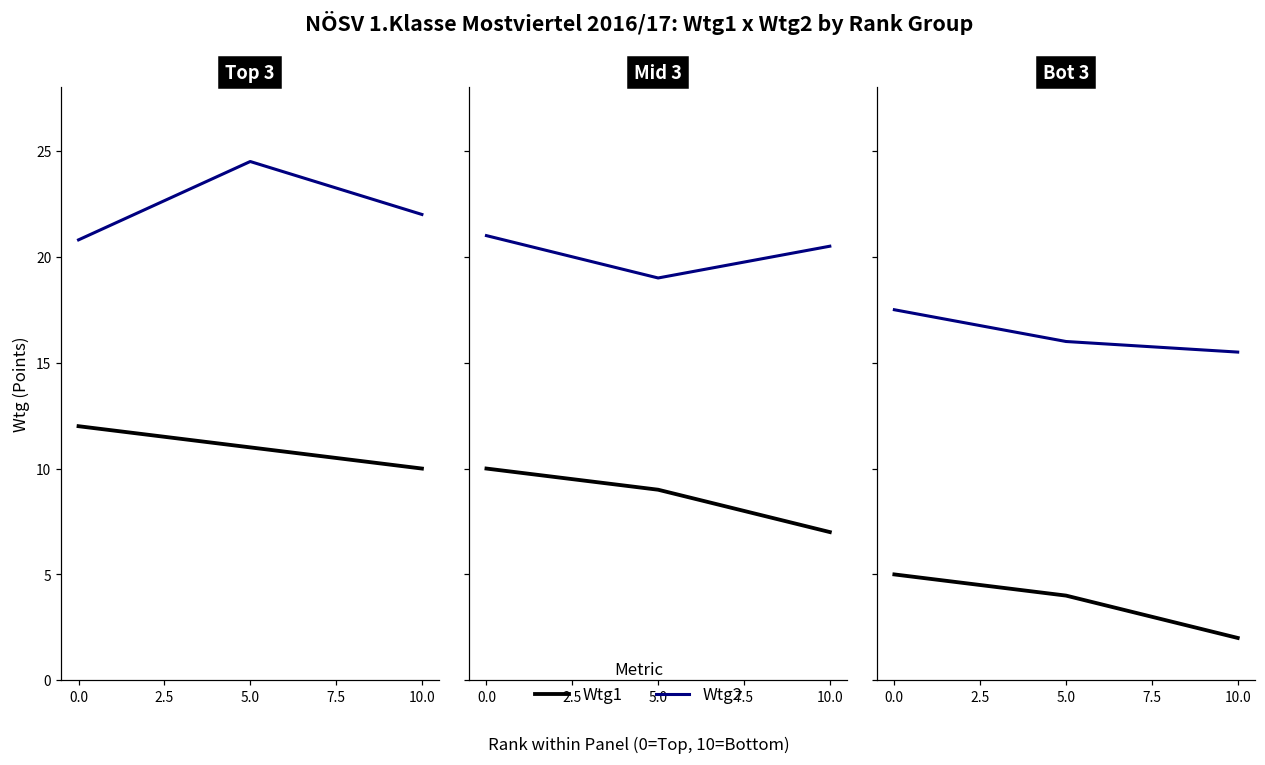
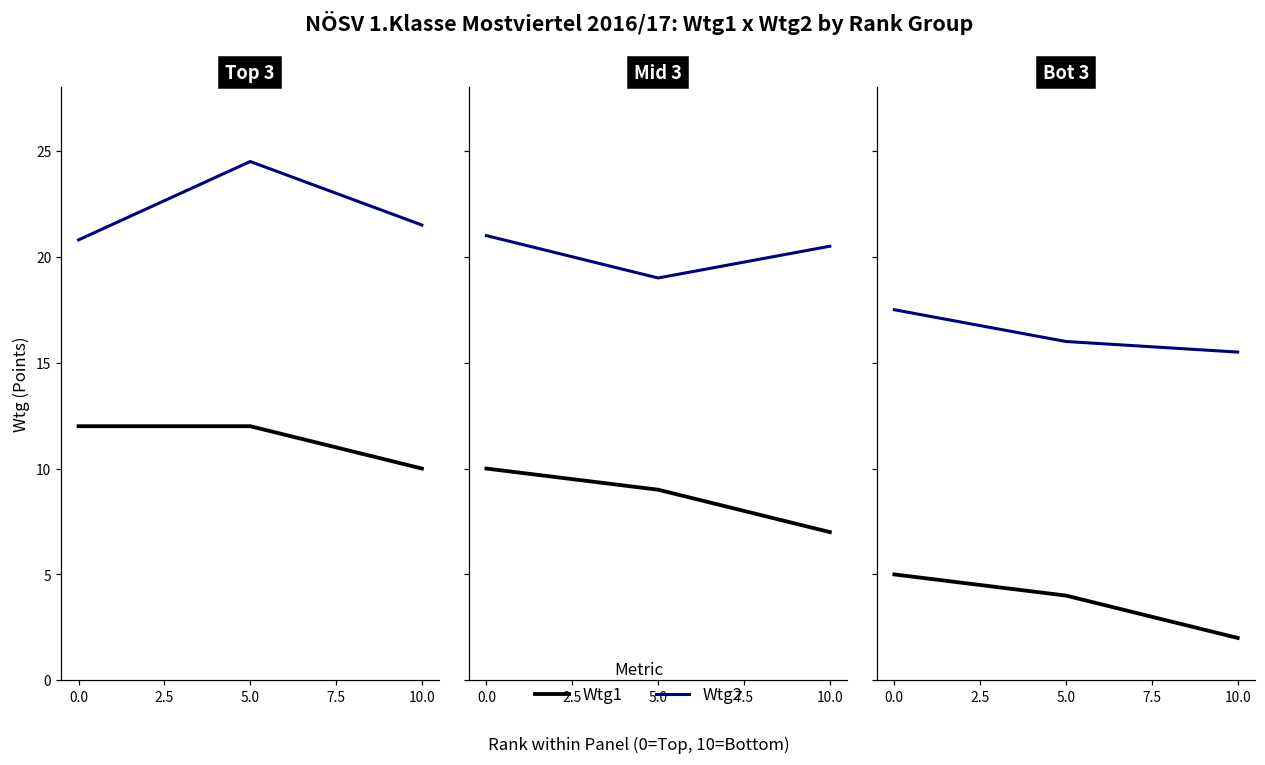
Top 3, Wtg1, 5.0: 11 -> 12
Top 3, Wtg2, 10.0: 22.0 -> 21.5
